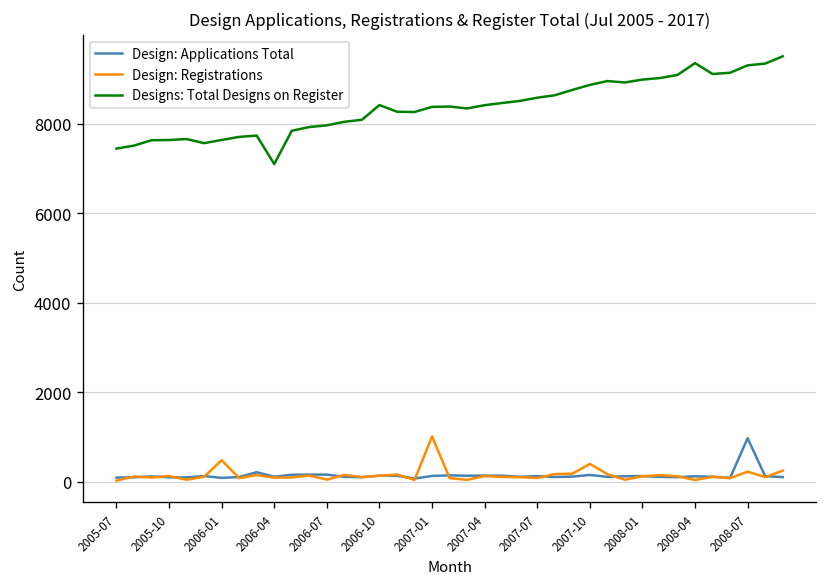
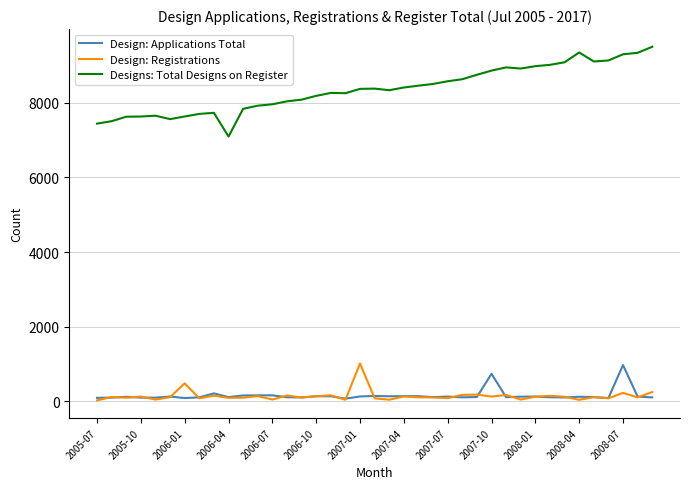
Designs: Total Designs on Register, 2006-10: 8400 -> 8200
Design: Applications Total, 2007-10: 200 -> 700
Design: Registrations, 2007-10: 400 -> 100
